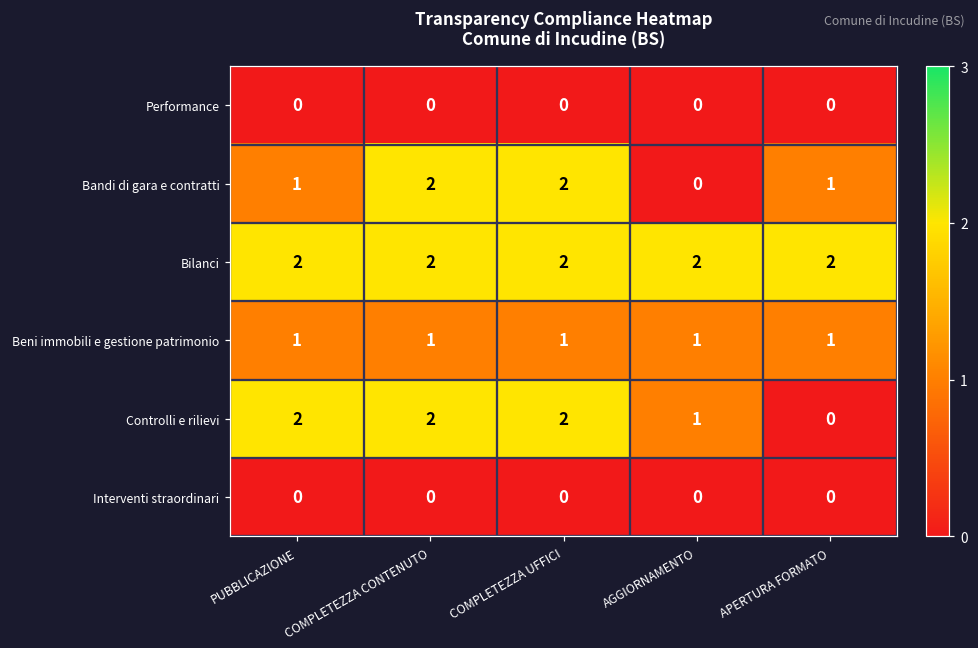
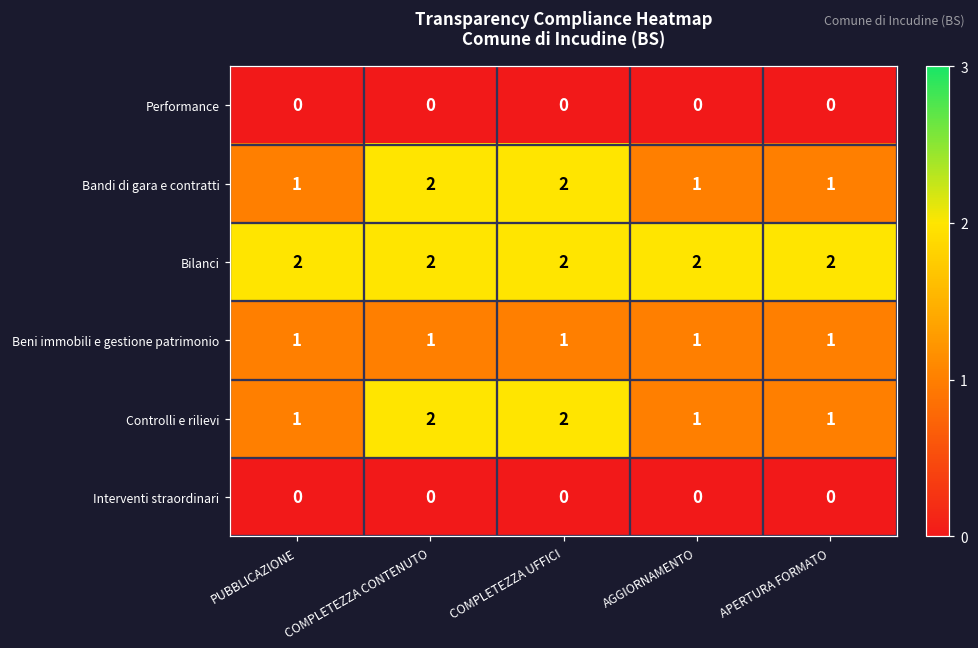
Bandi di gara e contratti, AGGIORNAMENTO: 0 -> 1
Controlli e rilievi, PUBBLICAZIONE: 2 -> 1
Controlli e rilievi, APERTURA FORMATO: 0 -> 1
